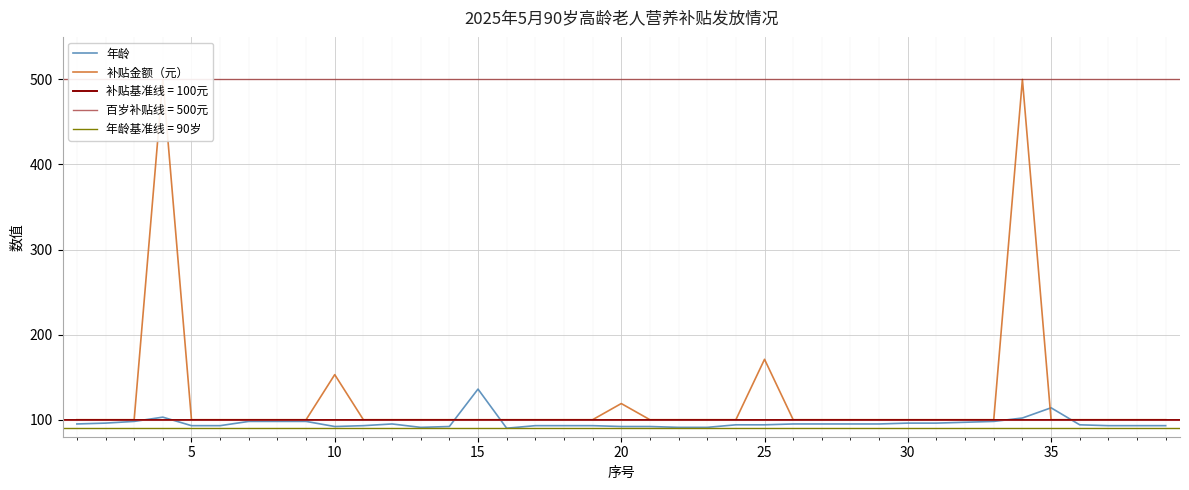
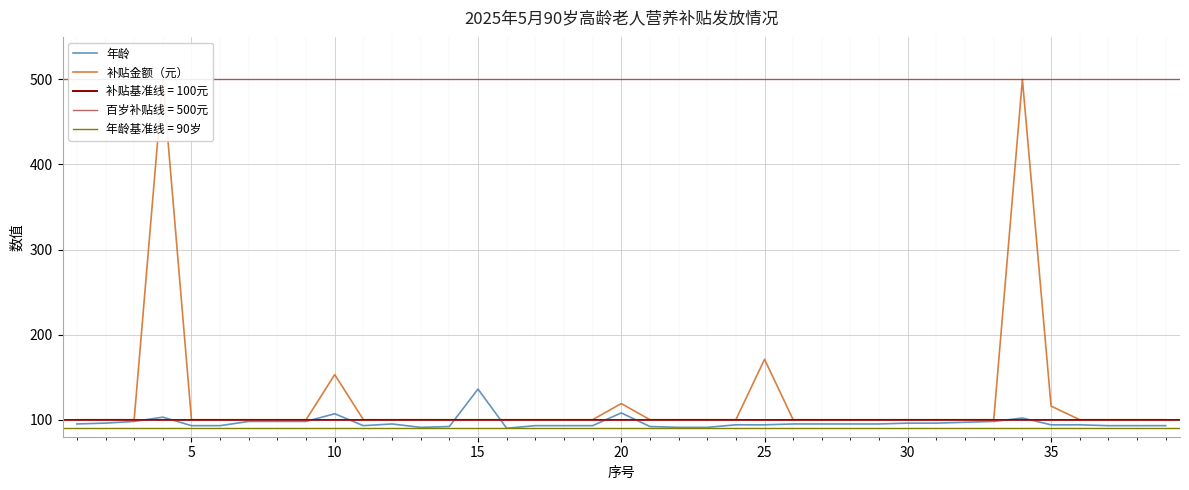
年龄, 10: 90 -> 110
年龄, 20: 90 -> 110
年龄, 35: 110 -> 90
补贴金额（元）, 35: 100 -> 120
